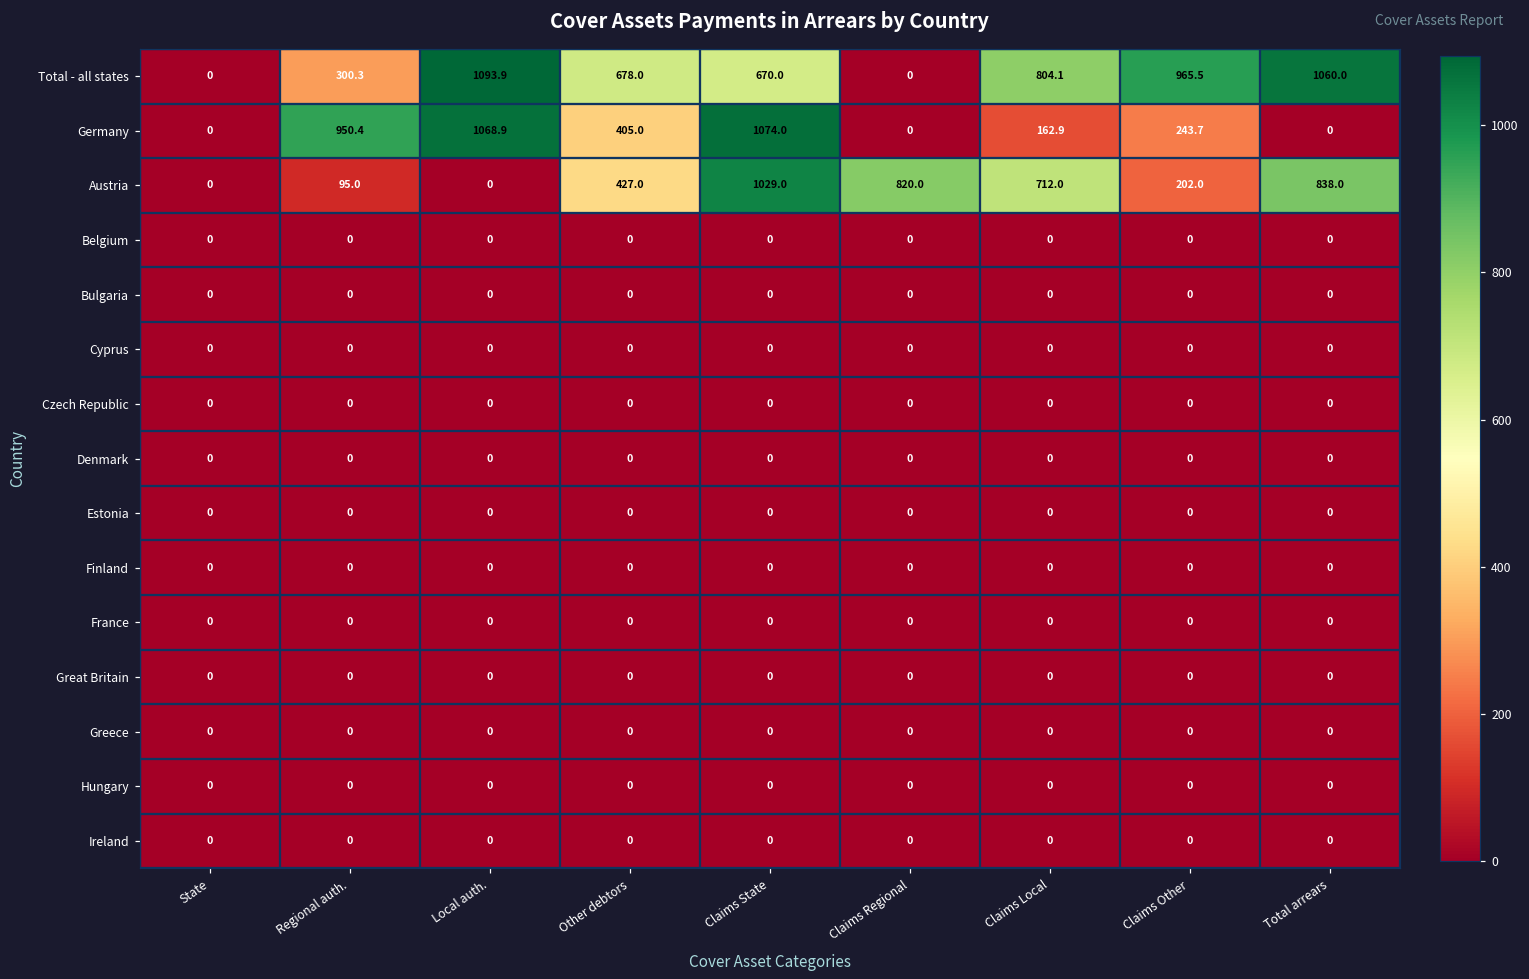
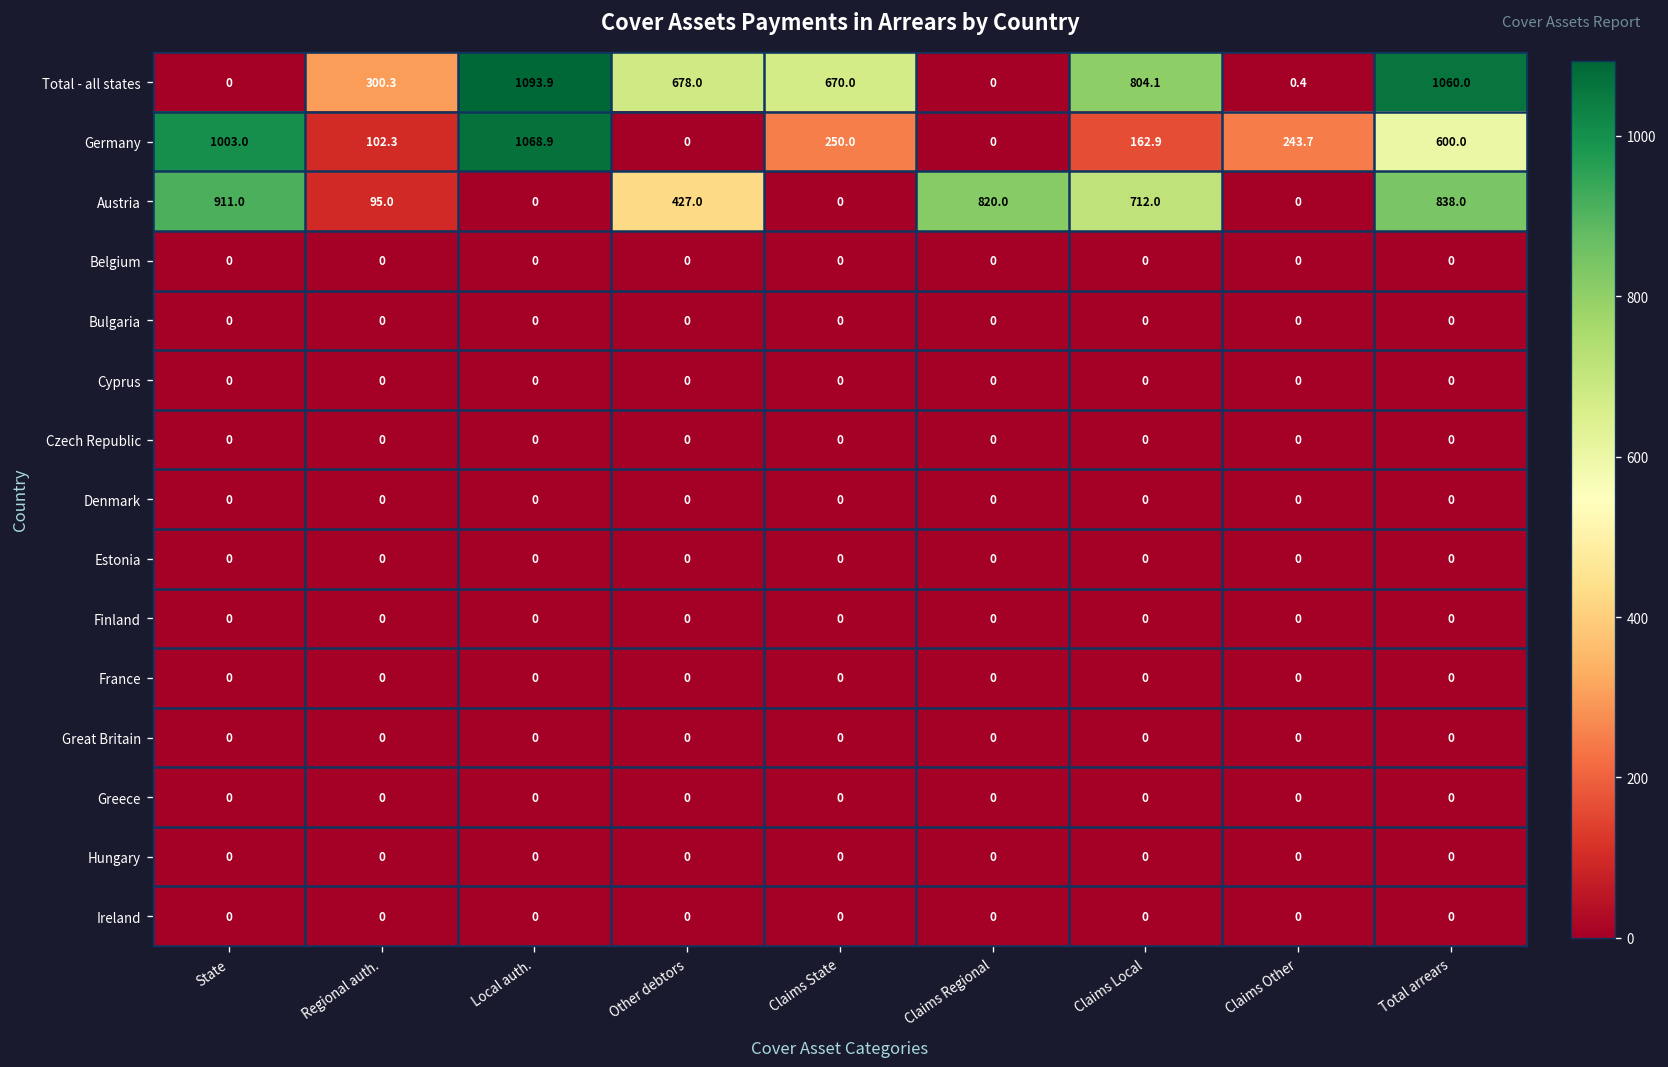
Total - all states, Claims Other: 965.5 -> 0.4
Germany, State: 0 -> 1003.0
Germany, Regional auth.: 950.4 -> 102.3
Germany, Other debtors: 405.0 -> 0
Germany, Claims State: 1074.0 -> 250.0
Germany, Total arrears: 0 -> 600.0
Austria, State: 0 -> 911.0
Austria, Claims State: 1029.0 -> 0
Austria, Claims Other: 202.0 -> 0
